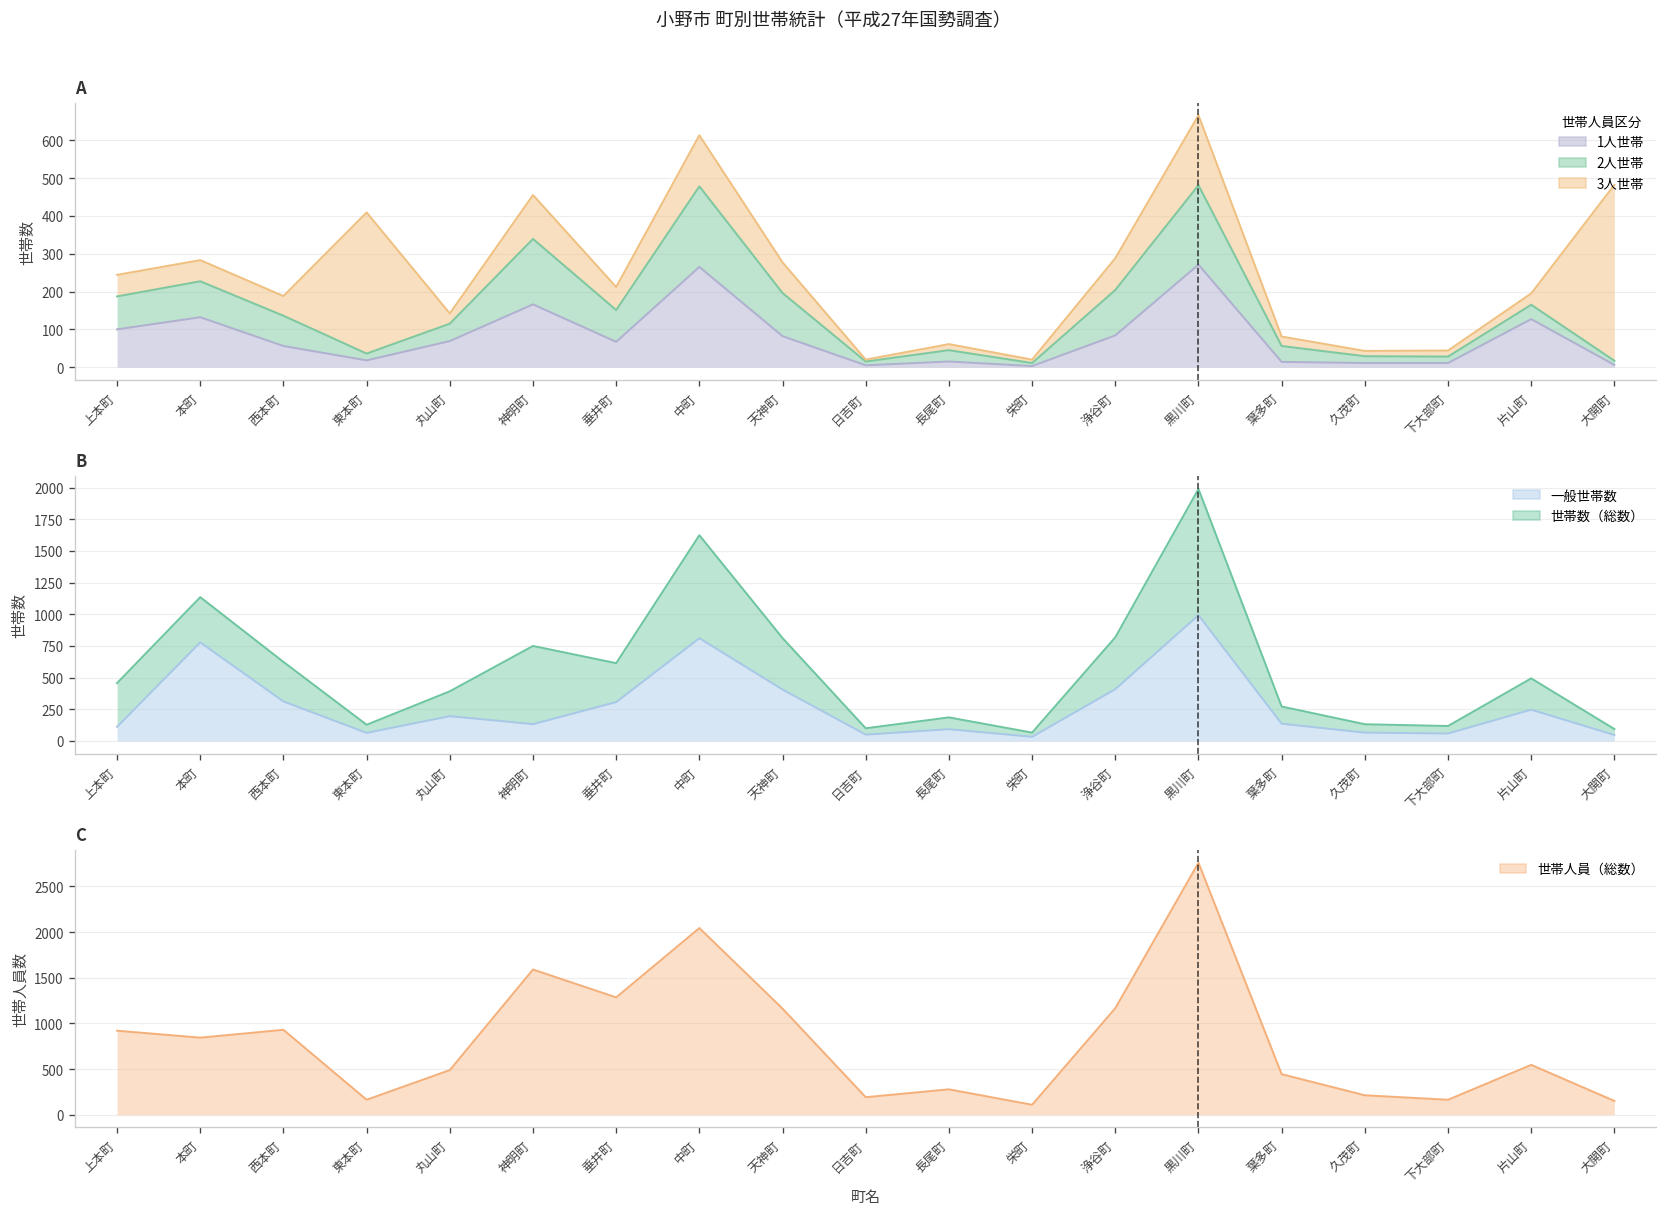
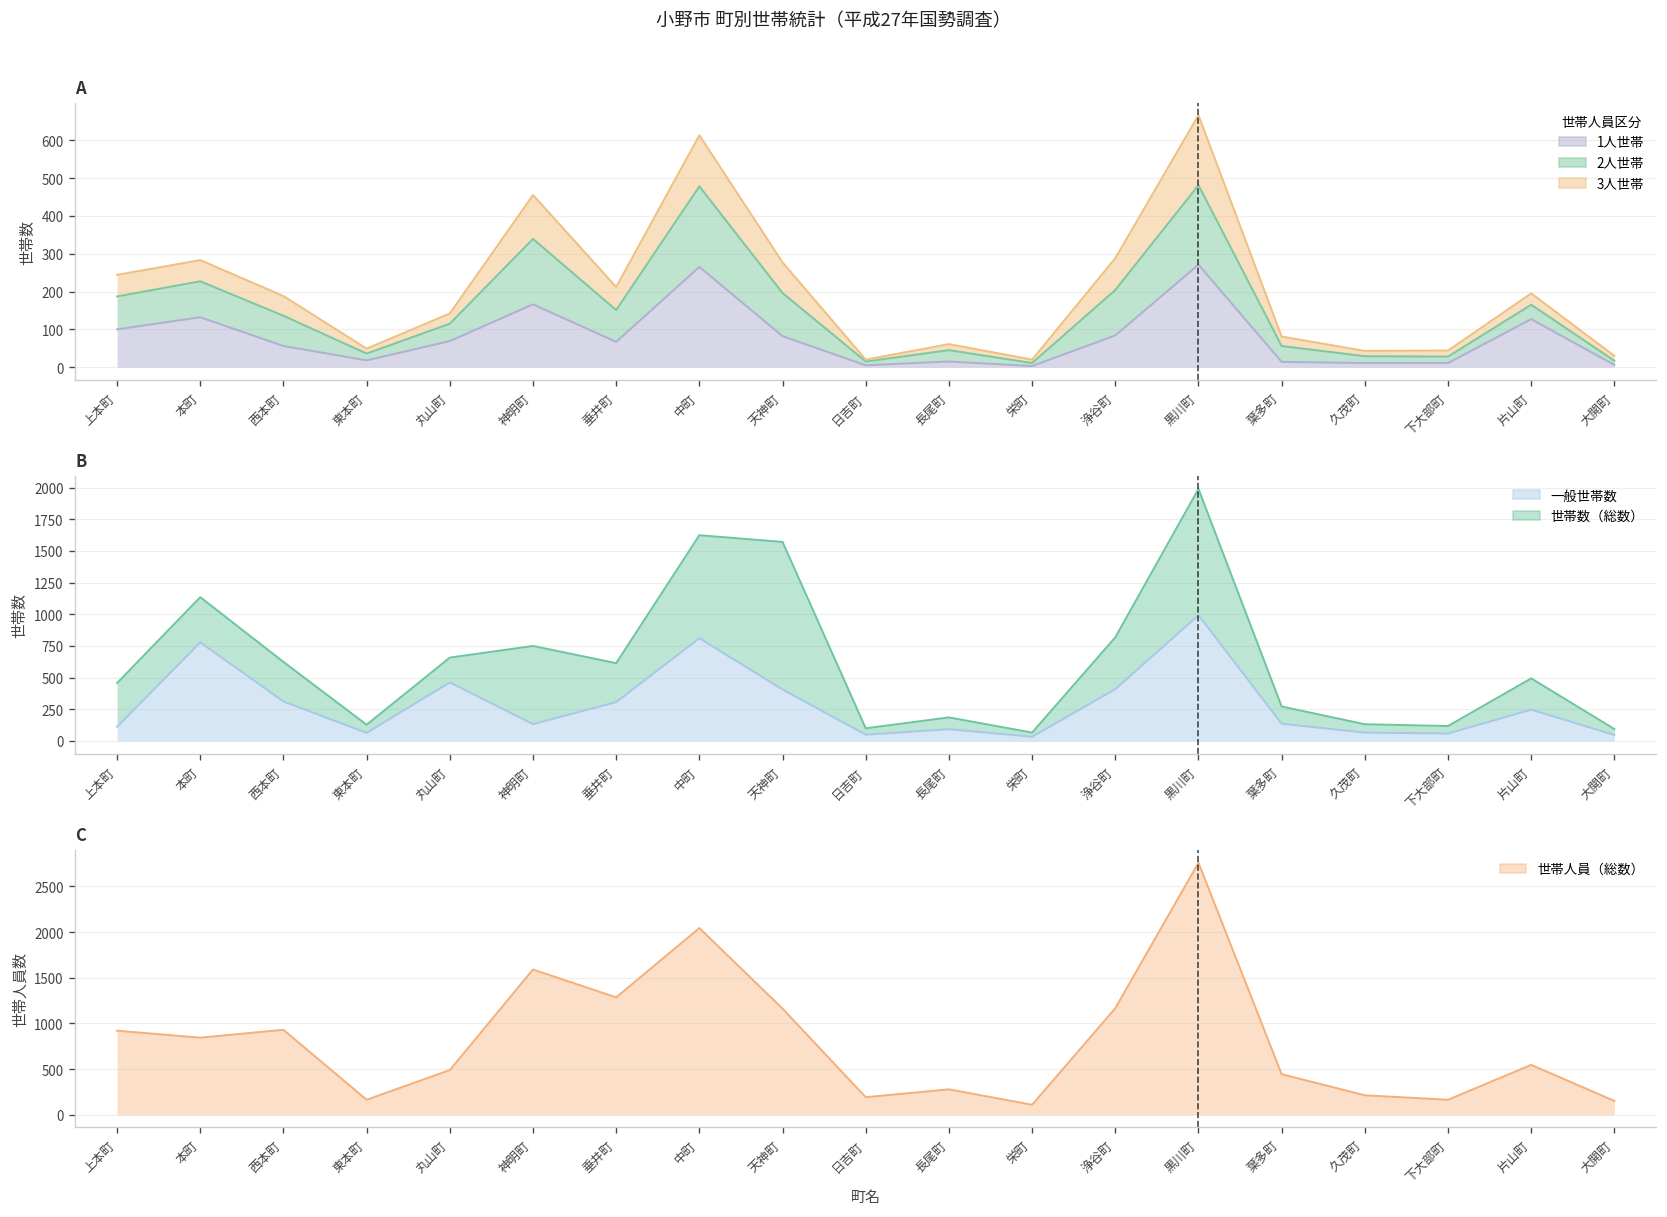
A, 3人世帯, 東本町: 370 -> 10
A, 3人世帯, 大開町: 470 -> 10
B, 一般世帯数, 丸山町: 200 -> 460
B, 世帯数（総数）, 天神町: 410 -> 1170
